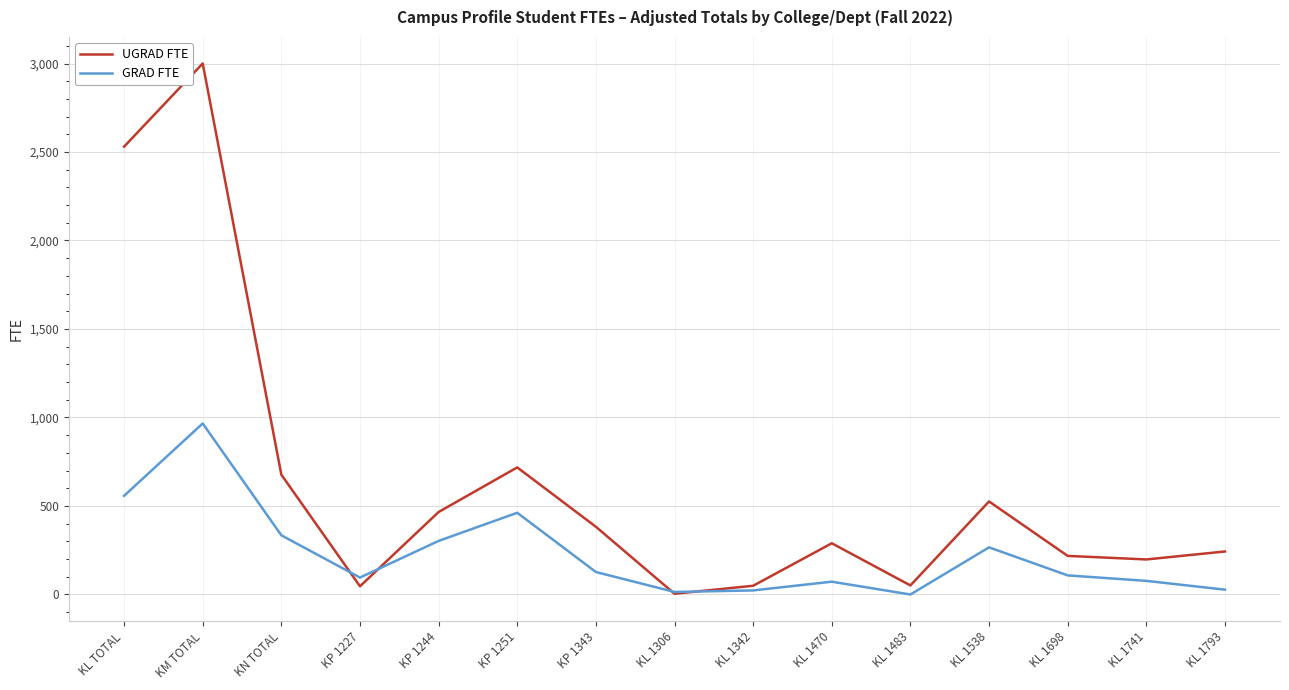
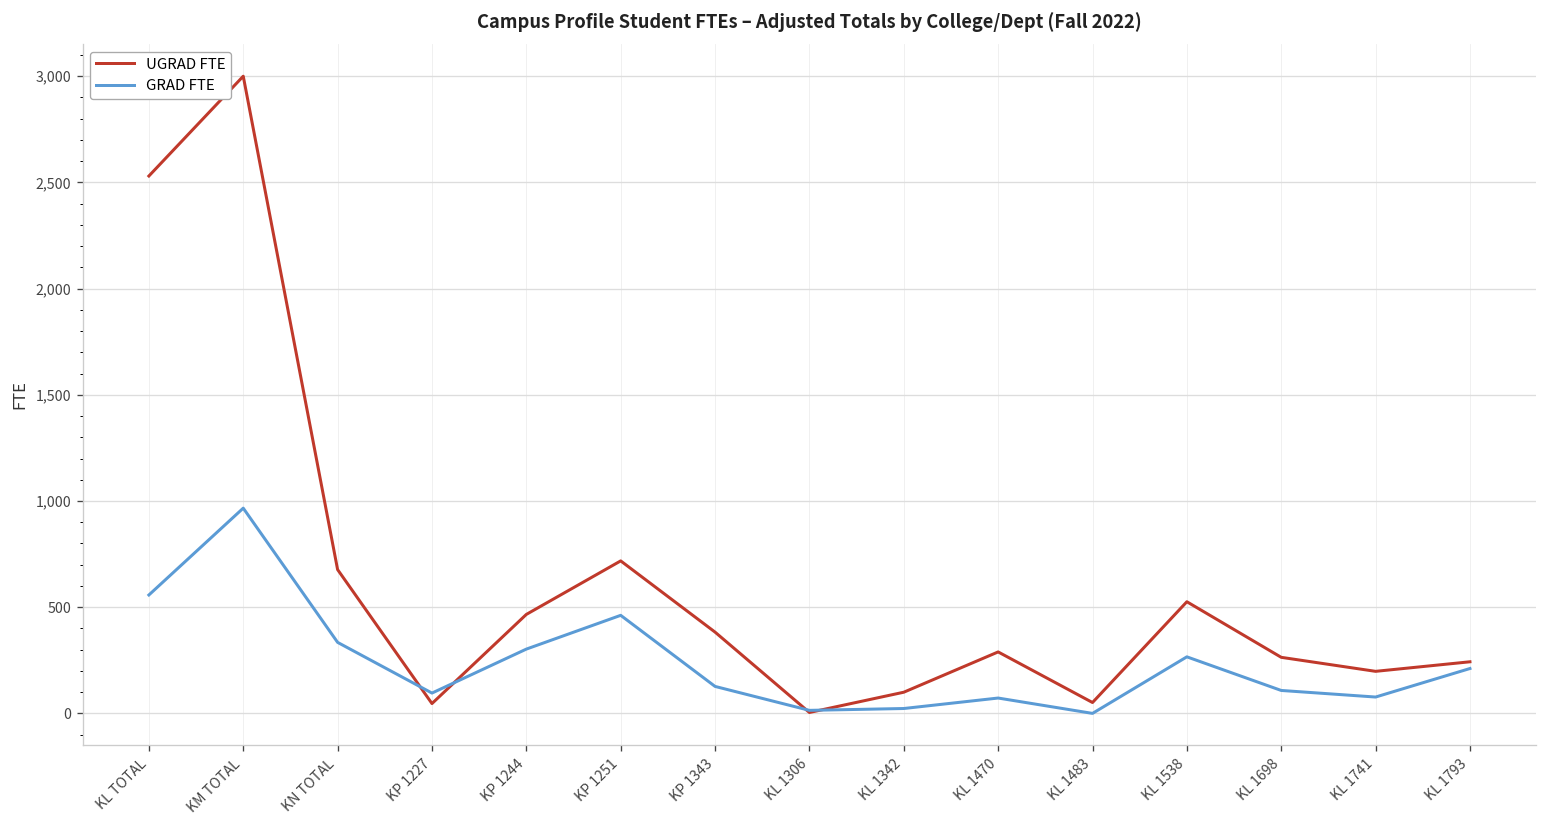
UGRAD FTE, KL 1342: 50 -> 100
UGRAD FTE, KL 1698: 220 -> 260
GRAD FTE, KL 1793: 30 -> 210
